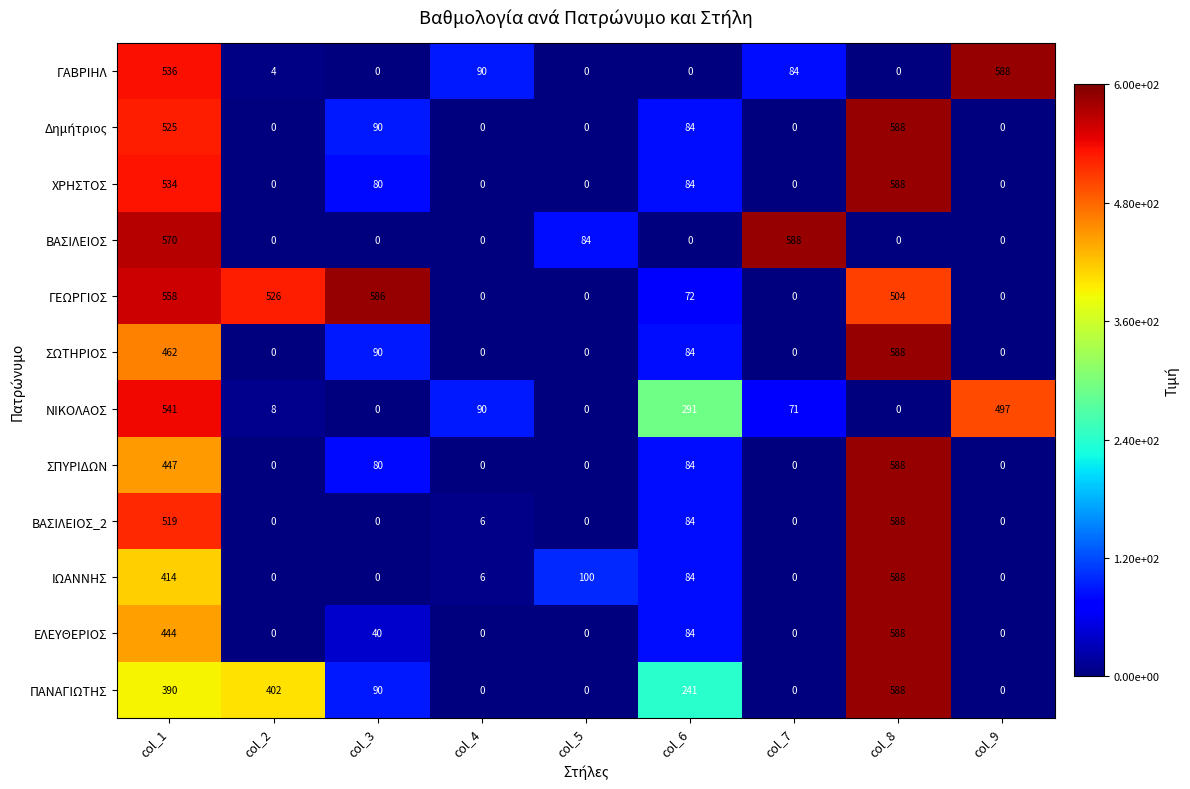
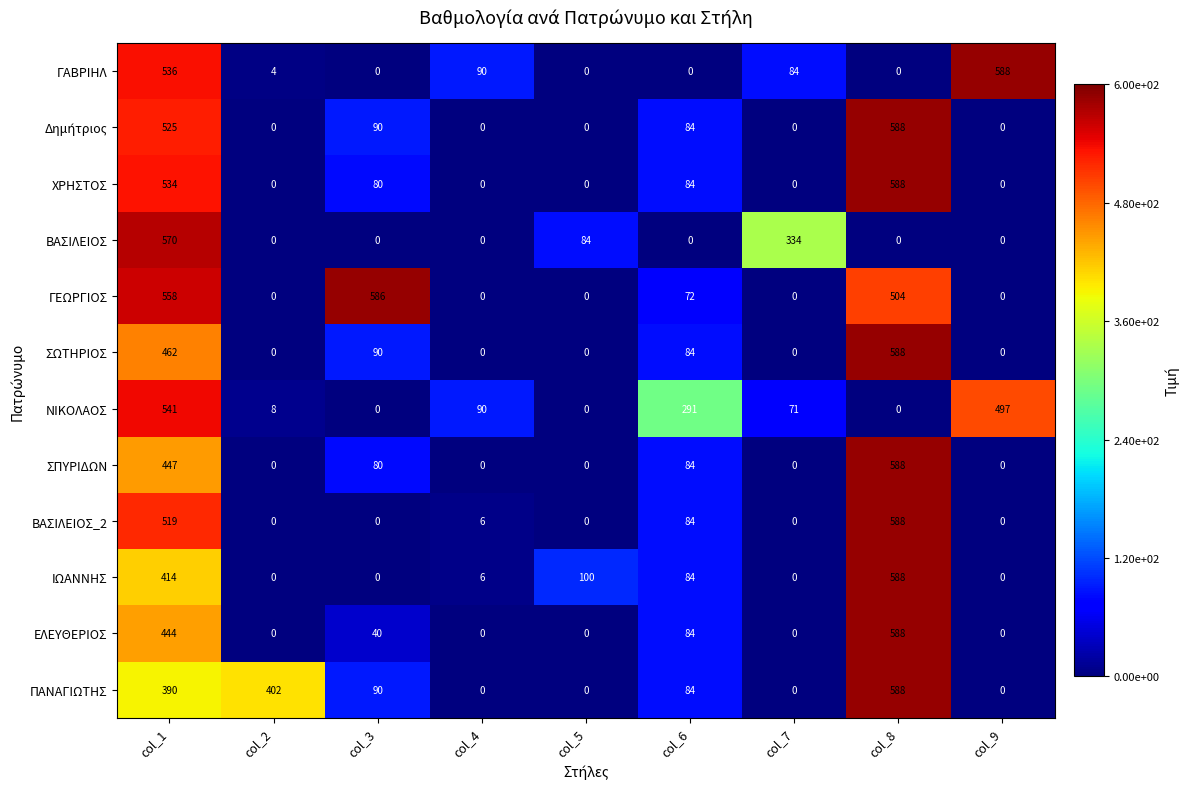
ΒΑΣΙΛΕΙΟΣ, col_7: 588 -> 334
ΓΕΩΡΓΙΟΣ, col_2: 526 -> 0
ΠΑΝΑΓΙΩΤΗΣ, col_6: 241 -> 84
